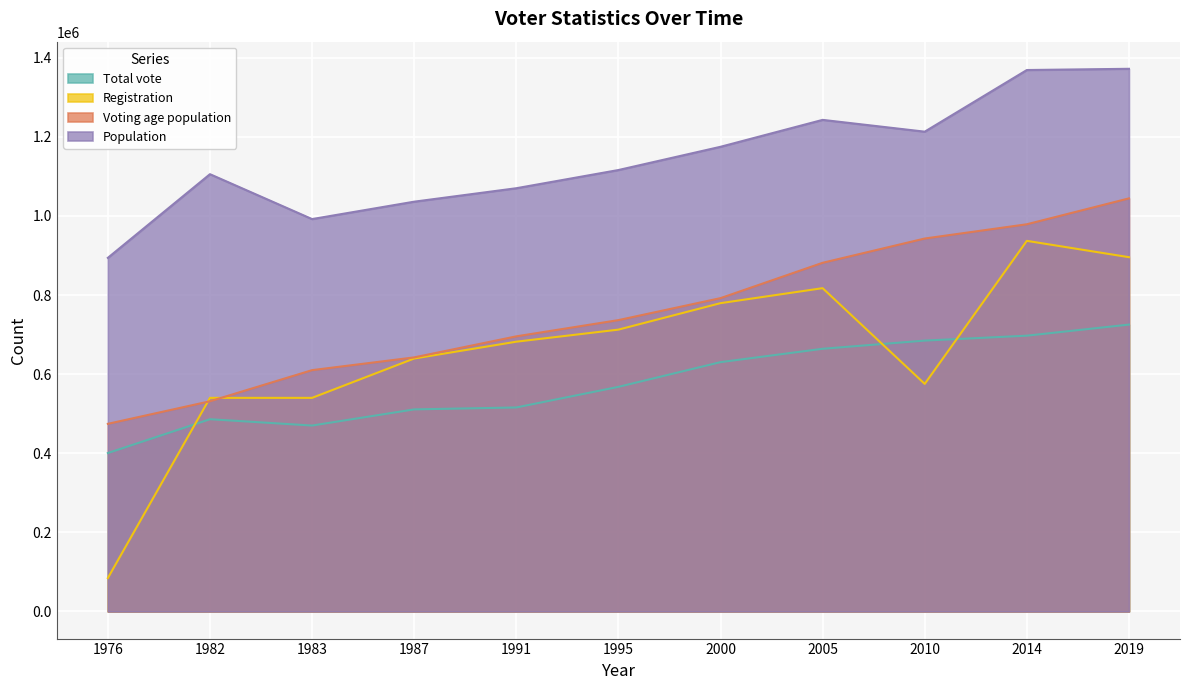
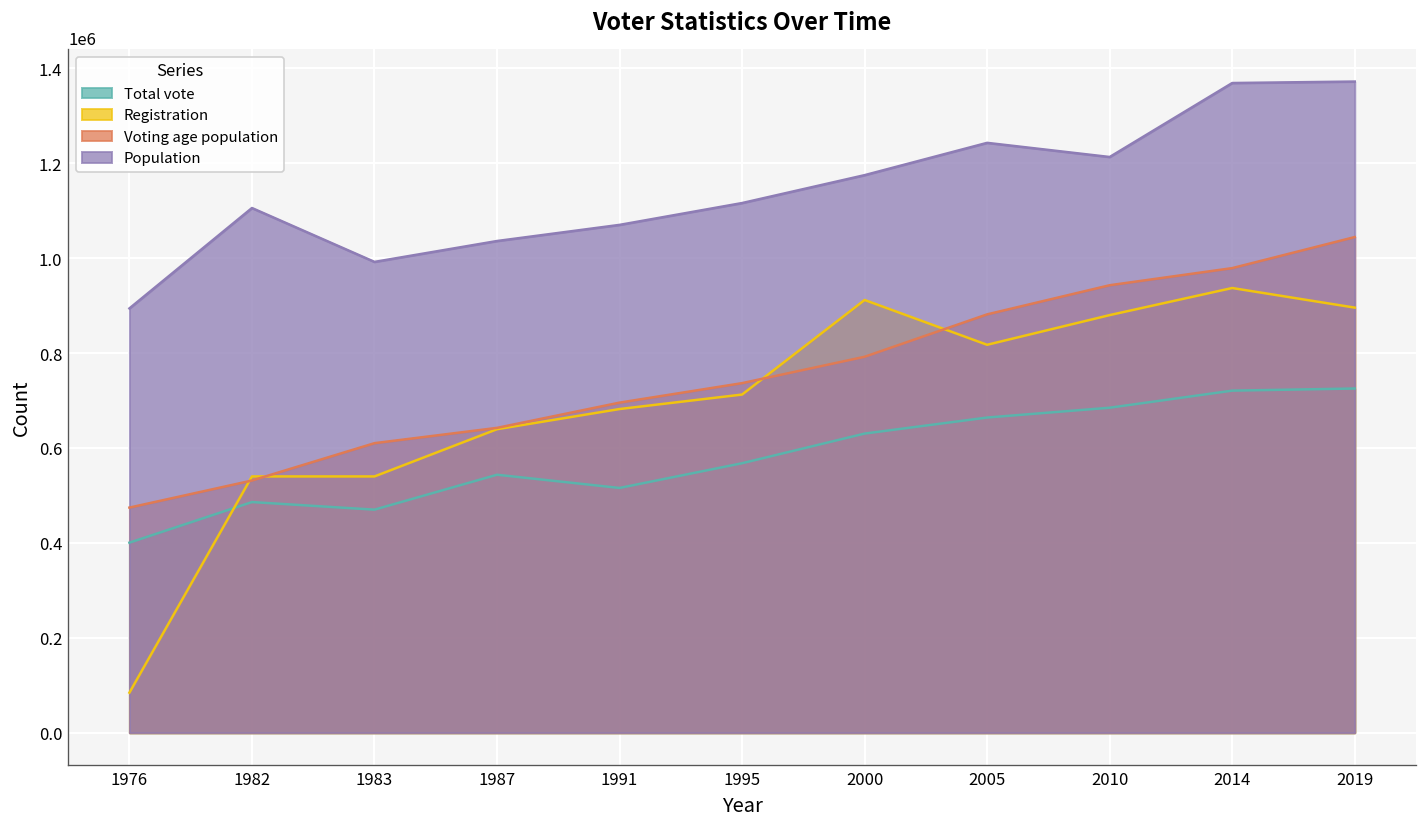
Total vote, 1987: 510000 -> 540000
Registration, 2000: 780000 -> 910000
Registration, 2010: 580000 -> 880000
Total vote, 2014: 700000 -> 720000
